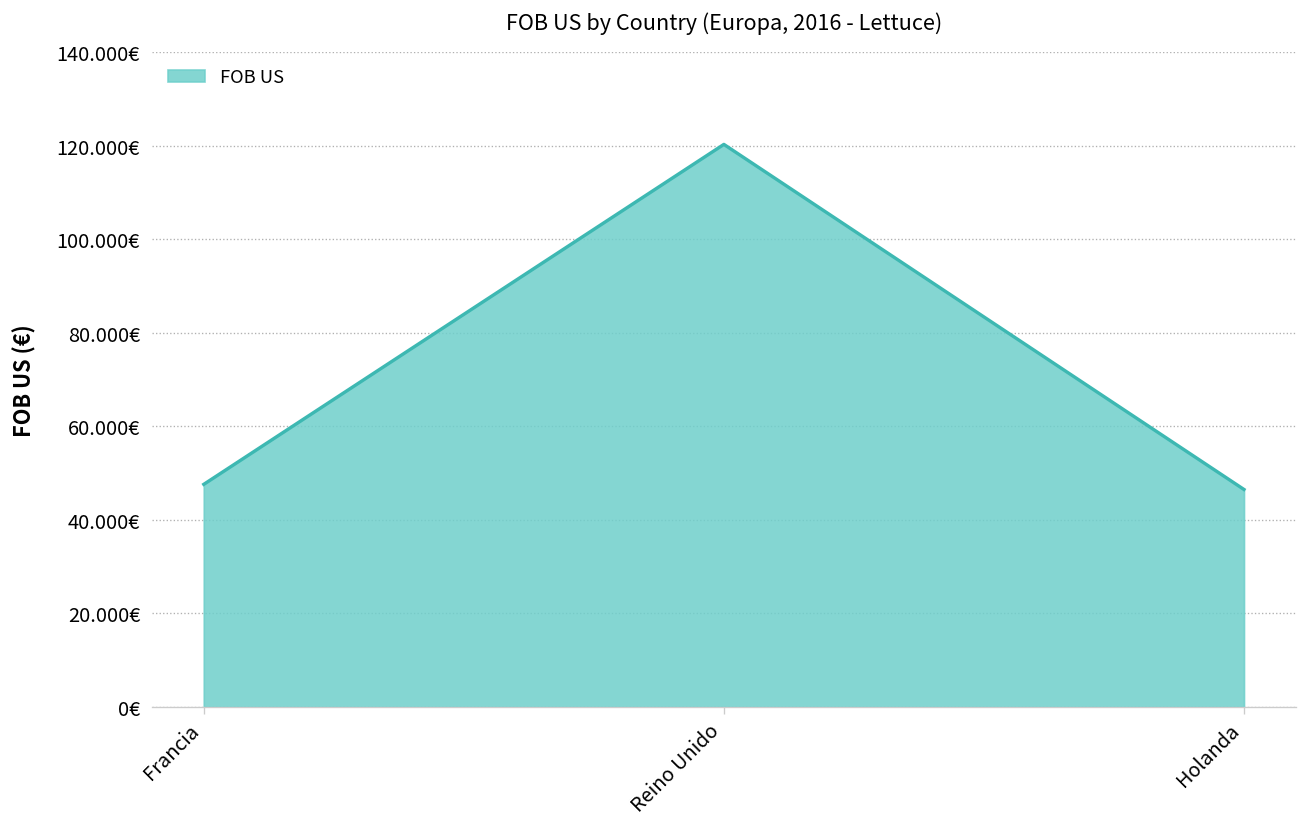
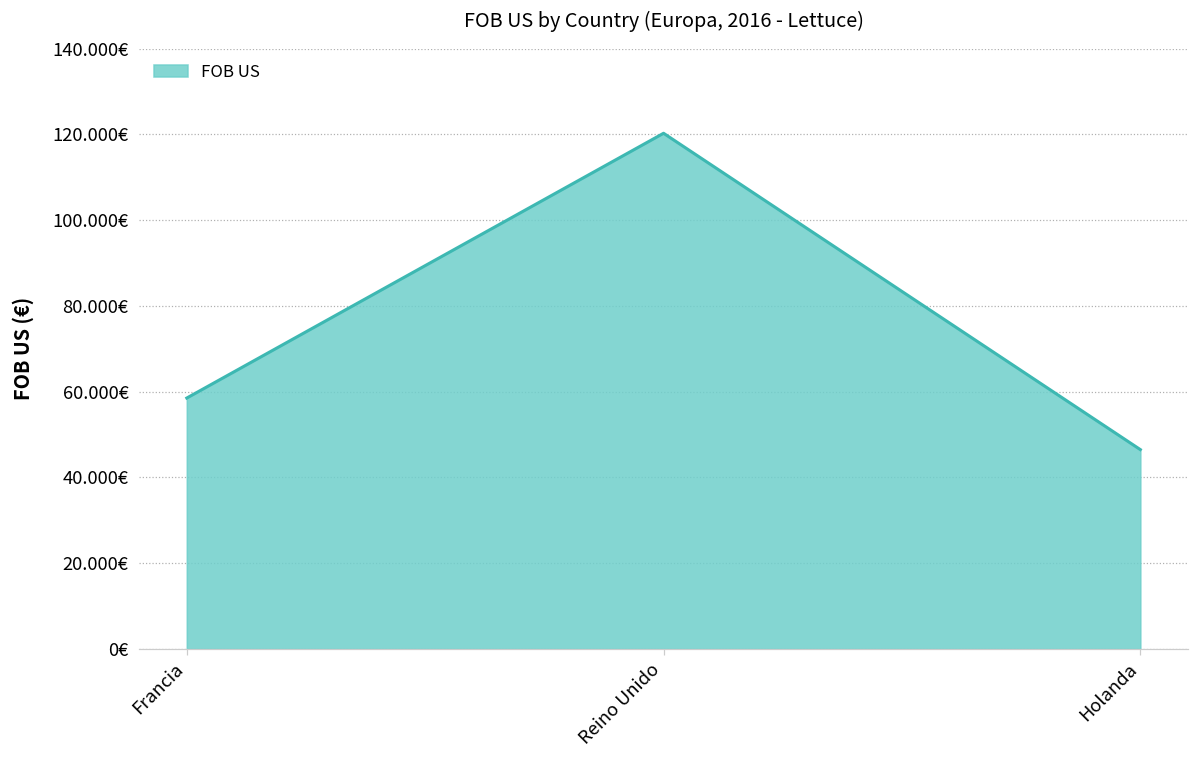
Francia: 48€ -> 59€
